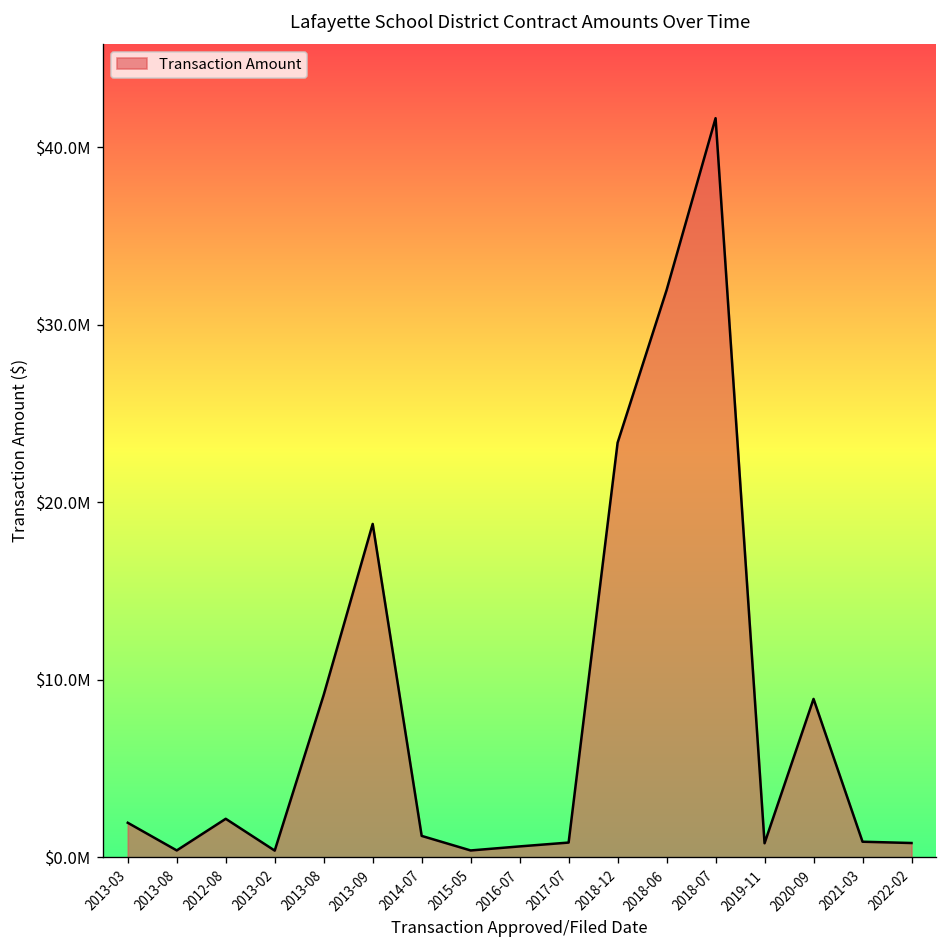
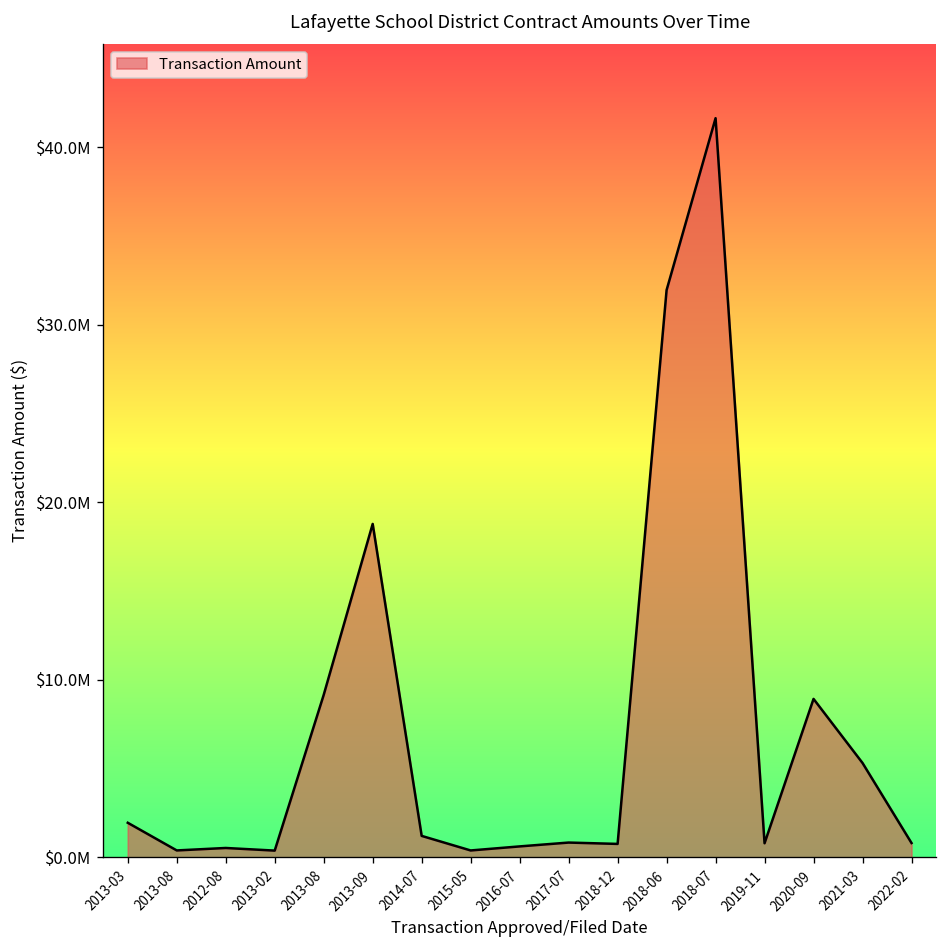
2012-08: $2200000 -> $500000
2018-12: $23400000 -> $800000
2021-03: $900000 -> $5300000
